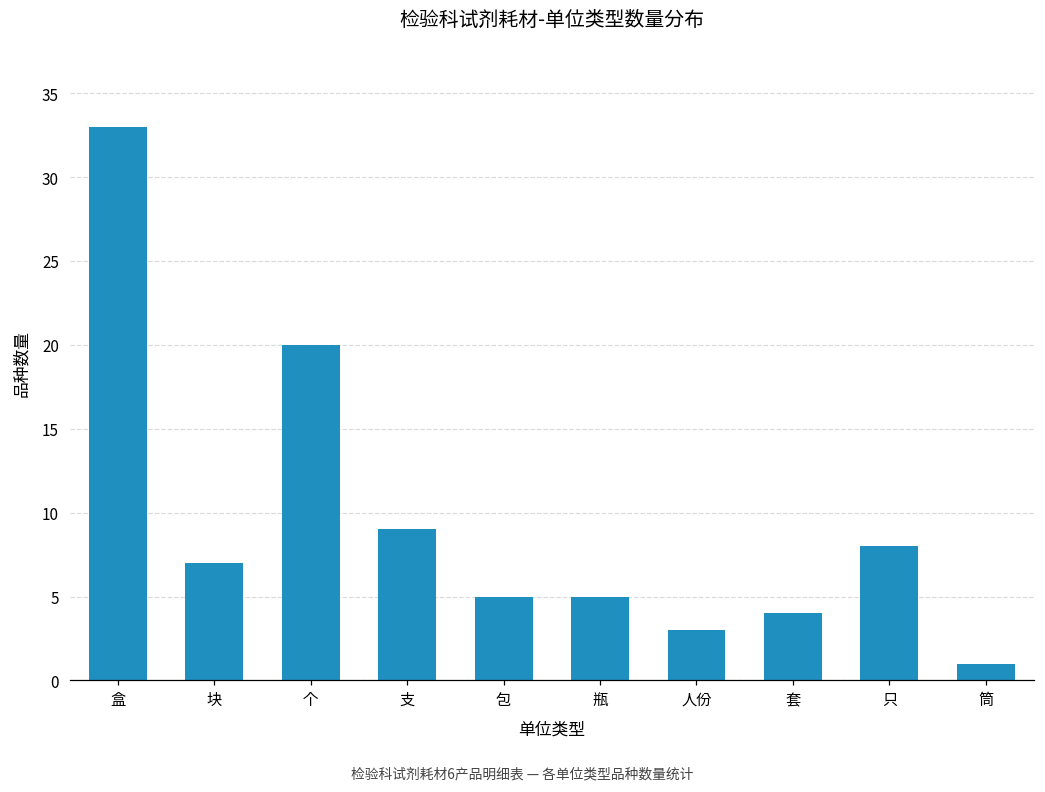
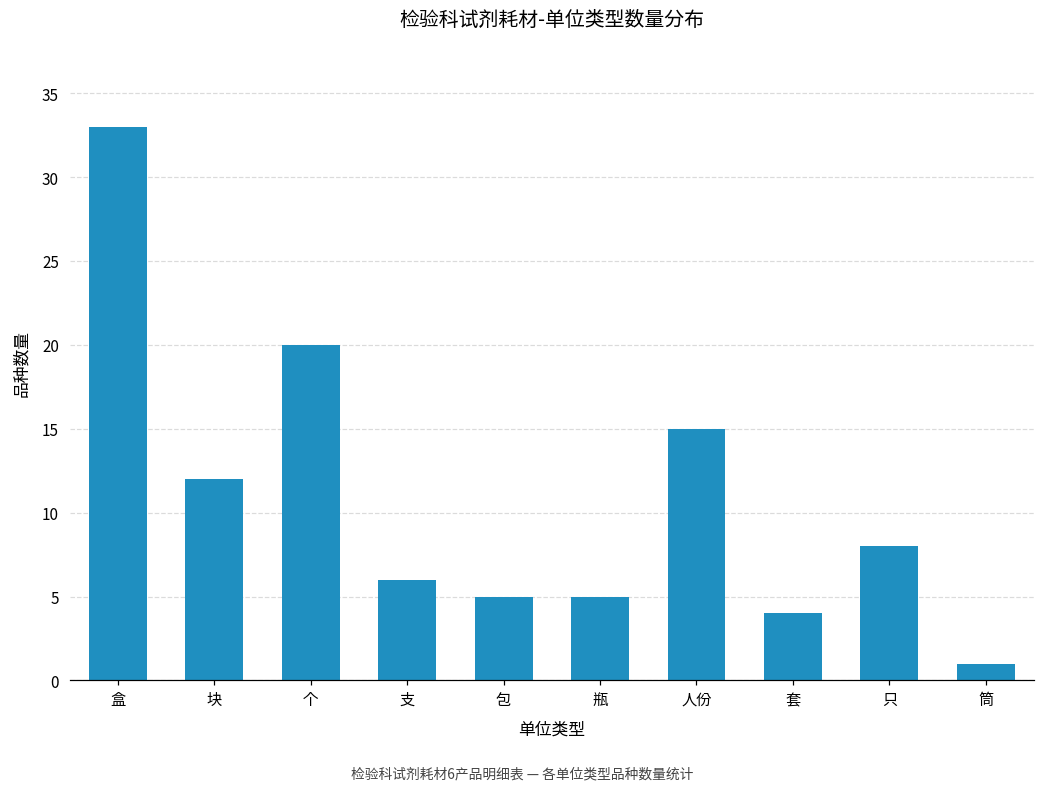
块: 7 -> 12
支: 9 -> 6
人份: 3 -> 15
